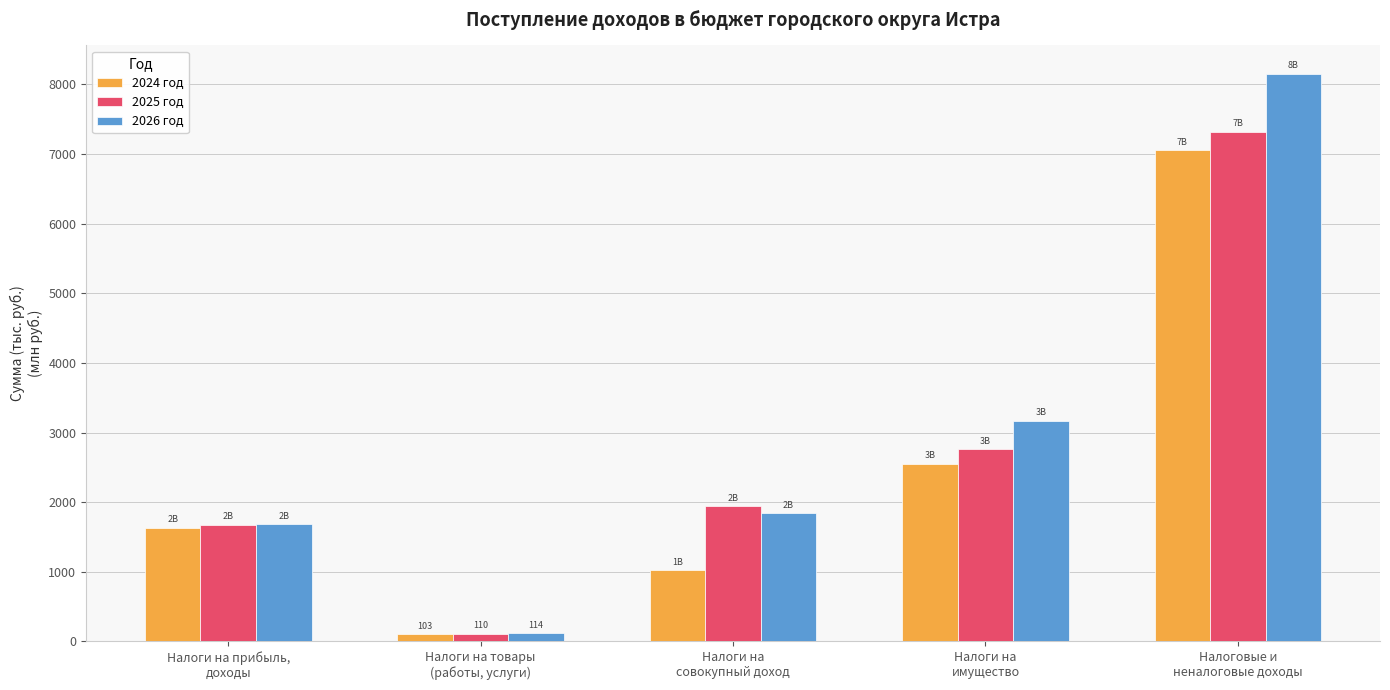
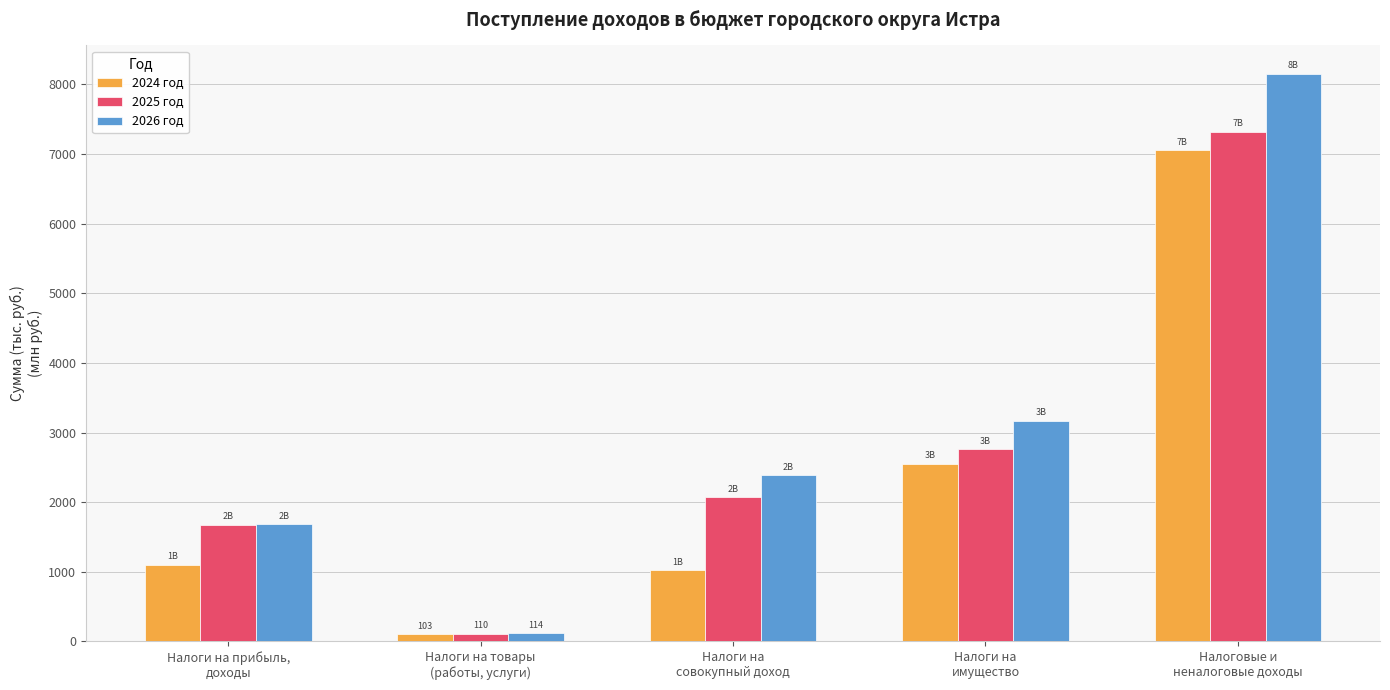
2024 год, Налоги на прибыль, доходы: 2B -> 1B
2025 год, Налоги на совокупный доход: 1900 -> 2100
2026 год, Налоги на совокупный доход: 1800 -> 2400
